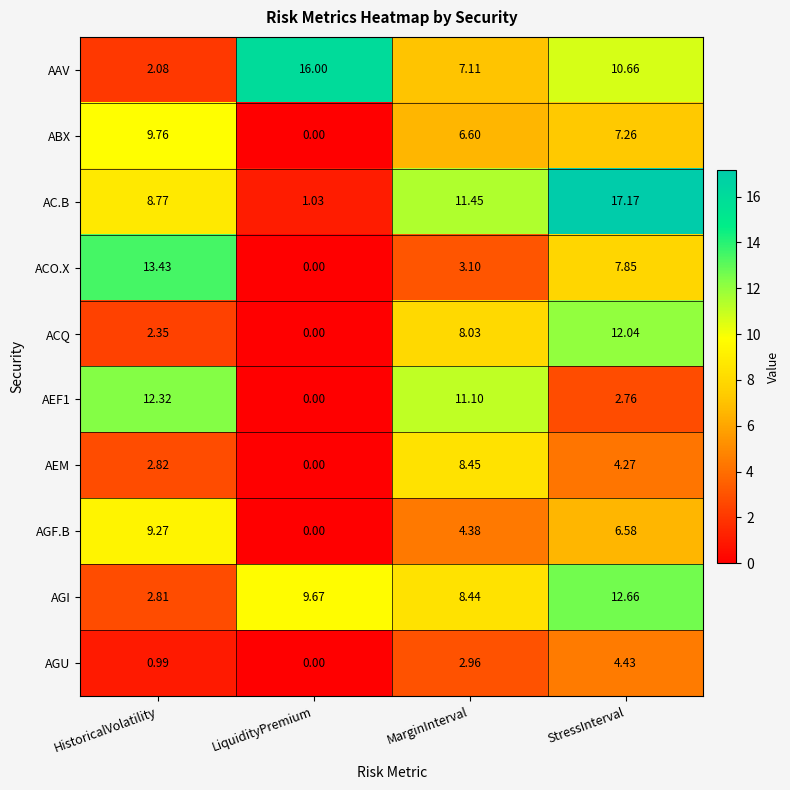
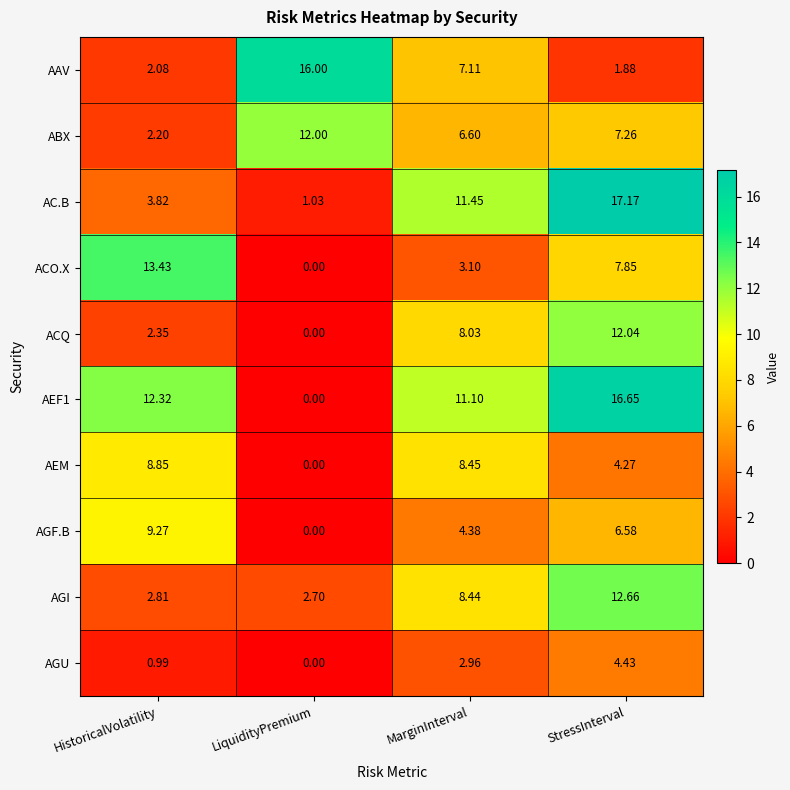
AAV, StressInterval: 10.66 -> 1.88
ABX, HistoricalVolatility: 9.76 -> 2.20
ABX, LiquidityPremium: 0.00 -> 12.00
AC.B, HistoricalVolatility: 8.77 -> 3.82
AEF1, StressInterval: 2.76 -> 16.65
AEM, HistoricalVolatility: 2.82 -> 8.85
AGI, LiquidityPremium: 9.67 -> 2.70
